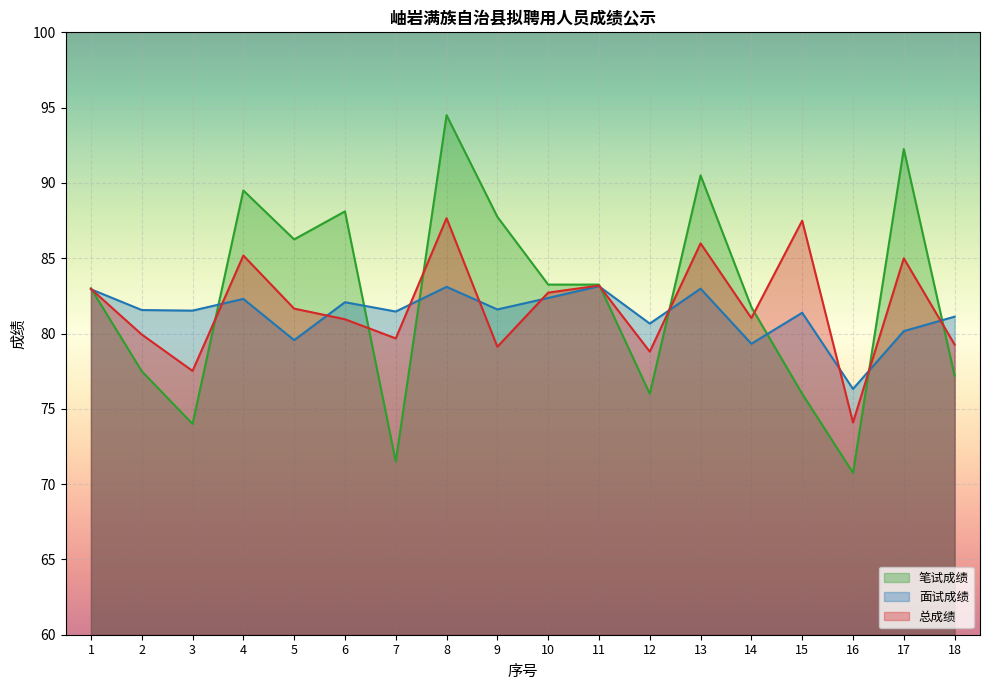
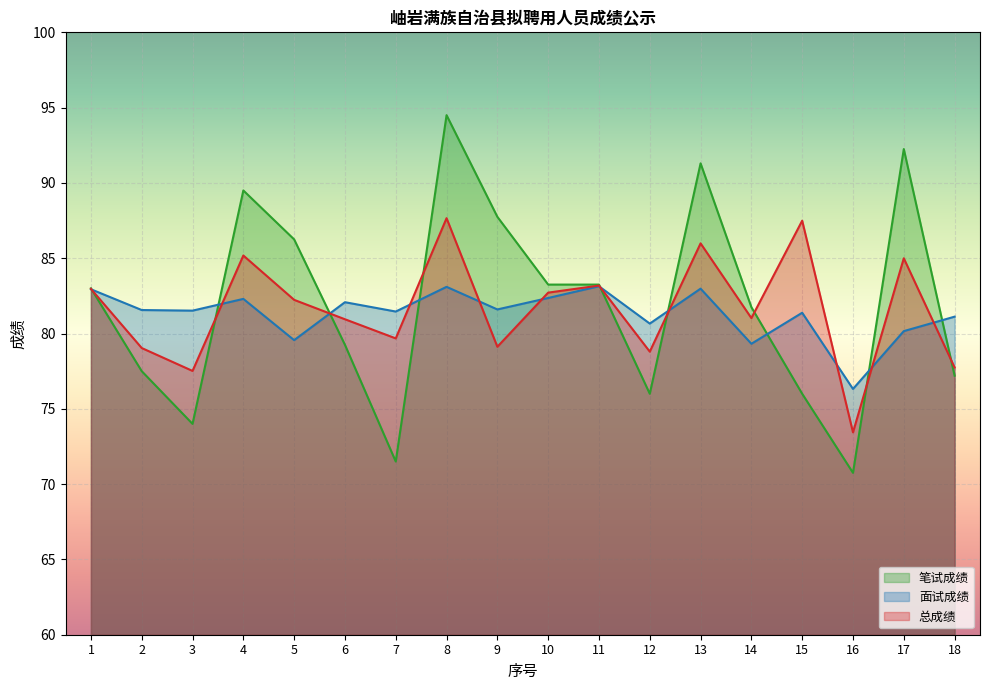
总成绩, 2: 79.9 -> 79.0
总成绩, 5: 81.7 -> 82.2
笔试成绩, 6: 88.1 -> 79.3
笔试成绩, 13: 90.5 -> 91.3
总成绩, 16: 74.1 -> 73.4
总成绩, 18: 79.3 -> 77.7
